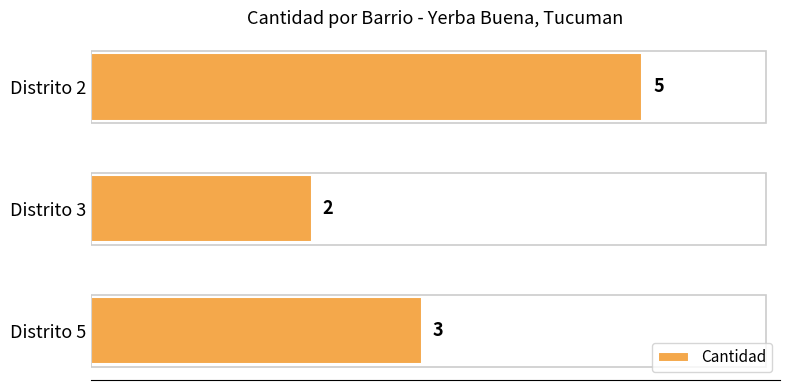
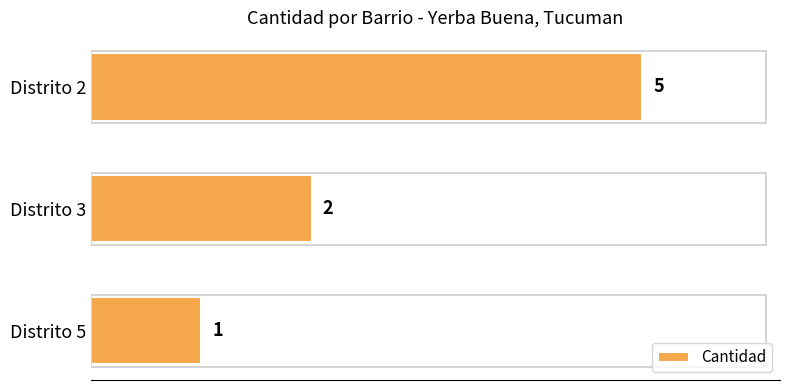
Distrito 5: 3 -> 1
